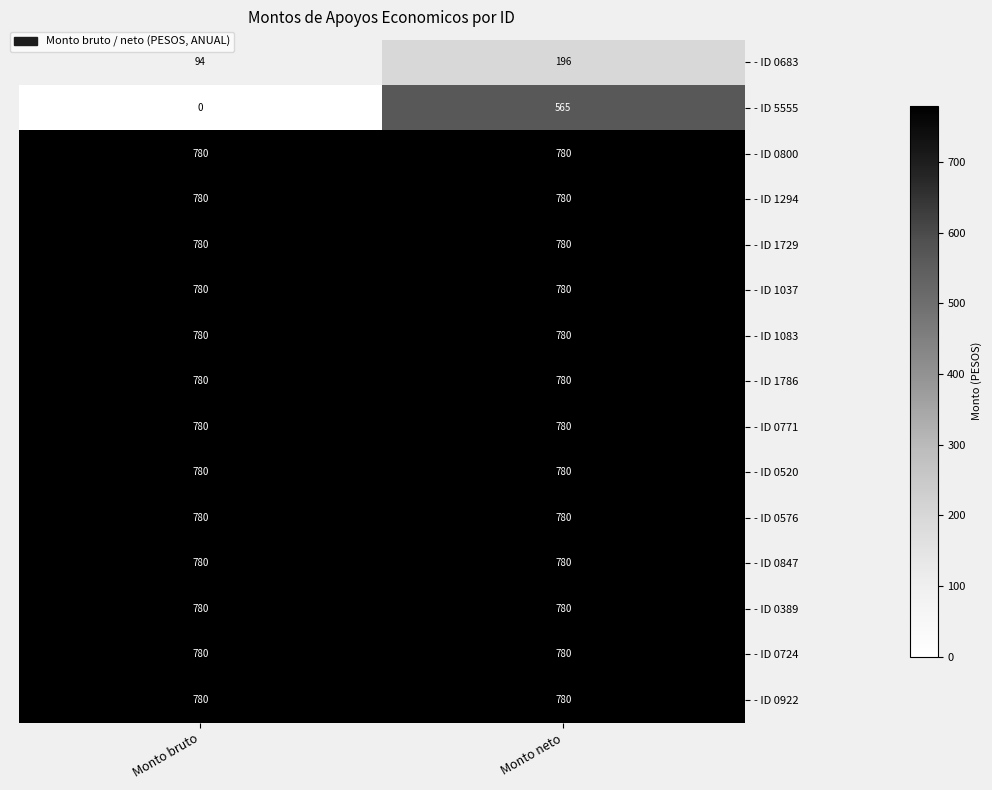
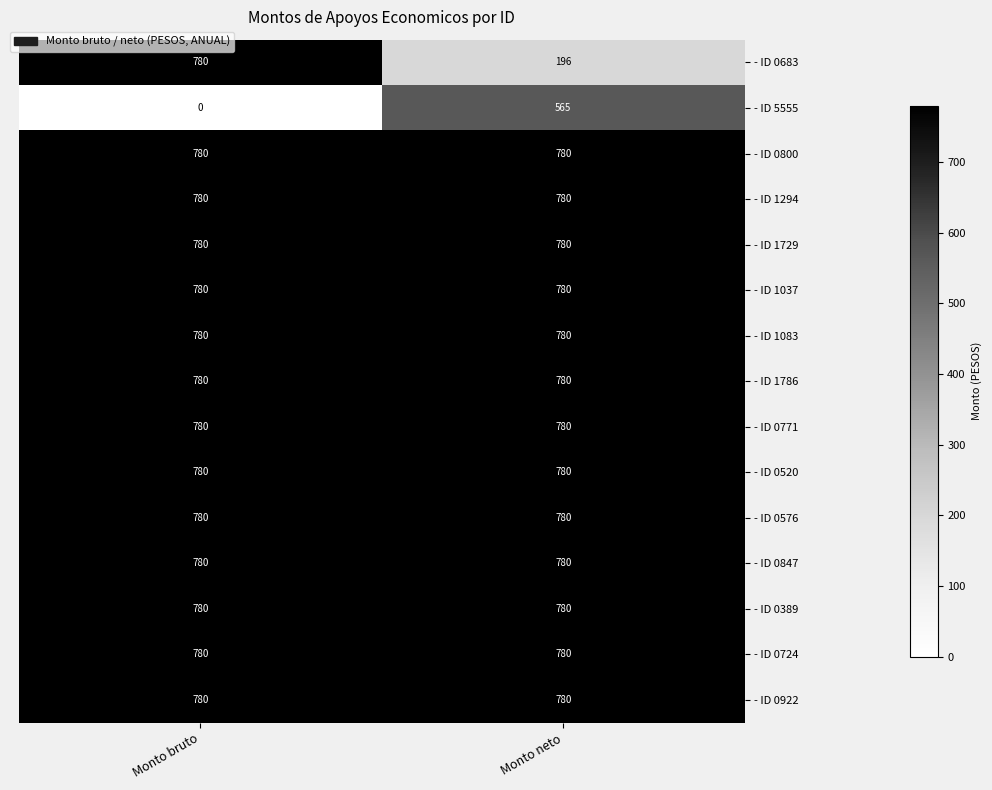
- ID 0683, Monto bruto: 94 -> 780
